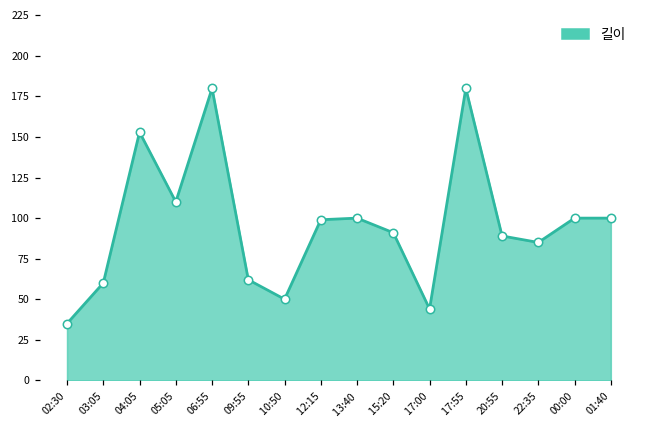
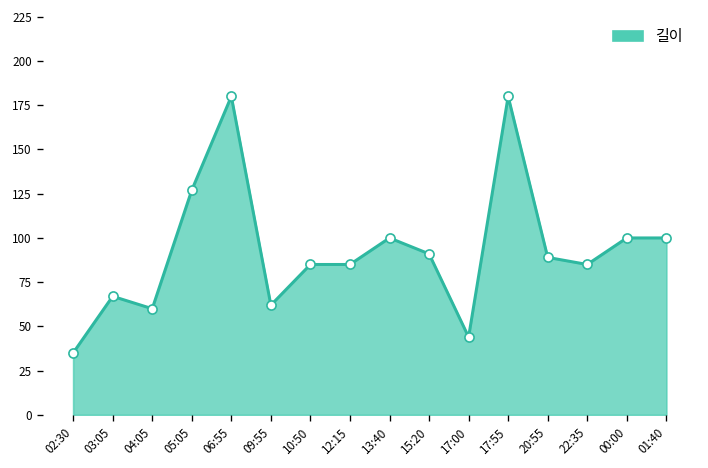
03:05: 60 -> 67
04:05: 153 -> 60
05:05: 110 -> 127
10:50: 50 -> 85
12:15: 99 -> 85
